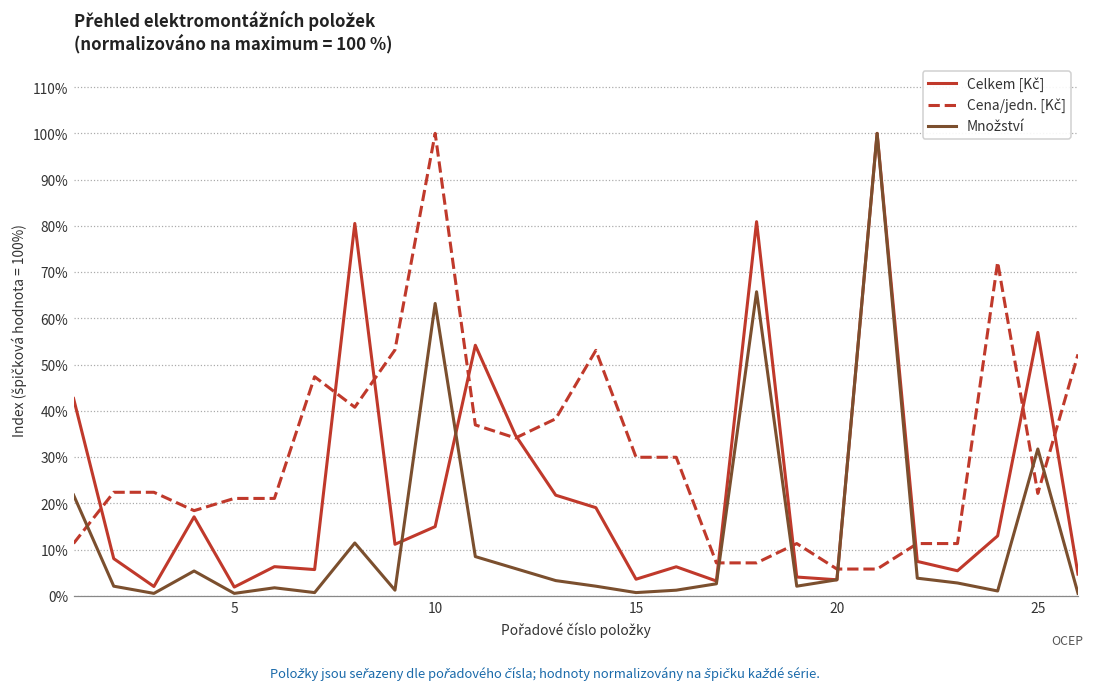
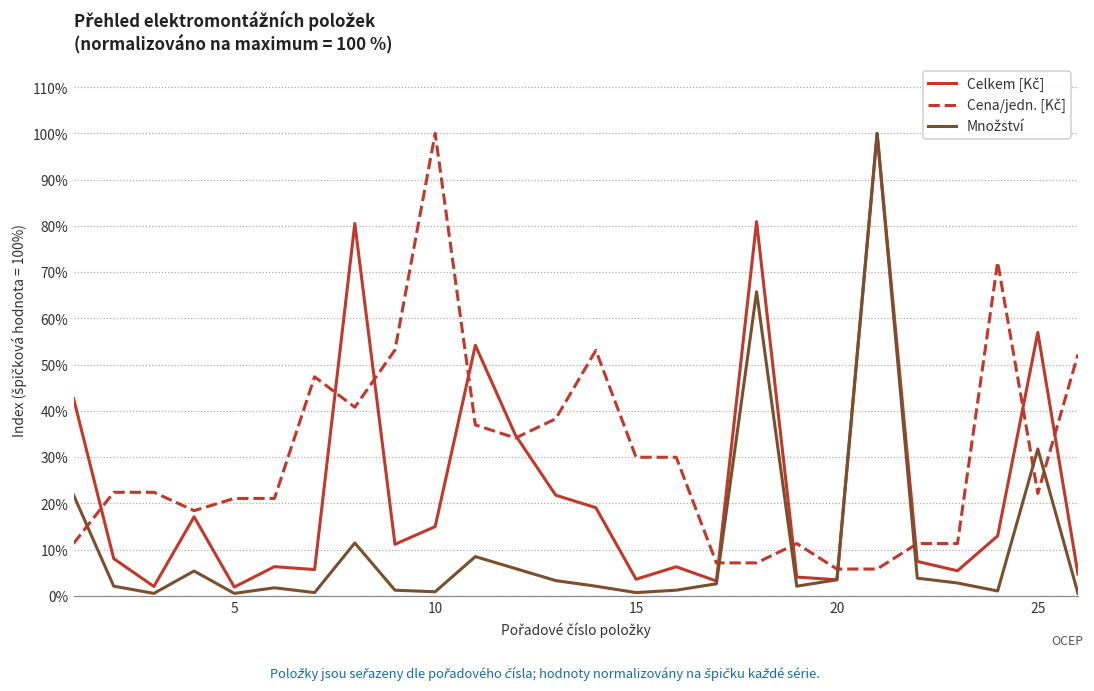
Množství, 10: 63% -> 1%
